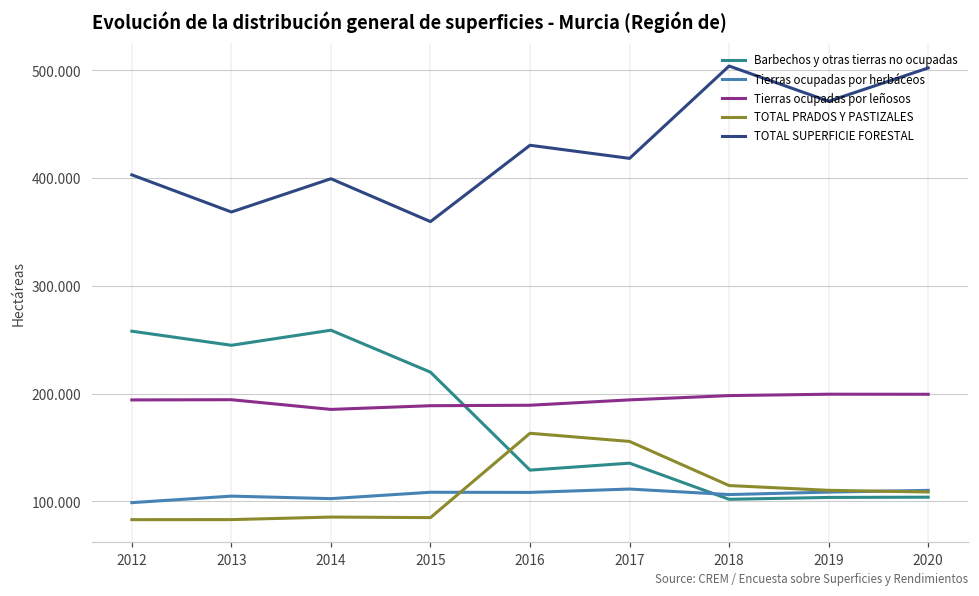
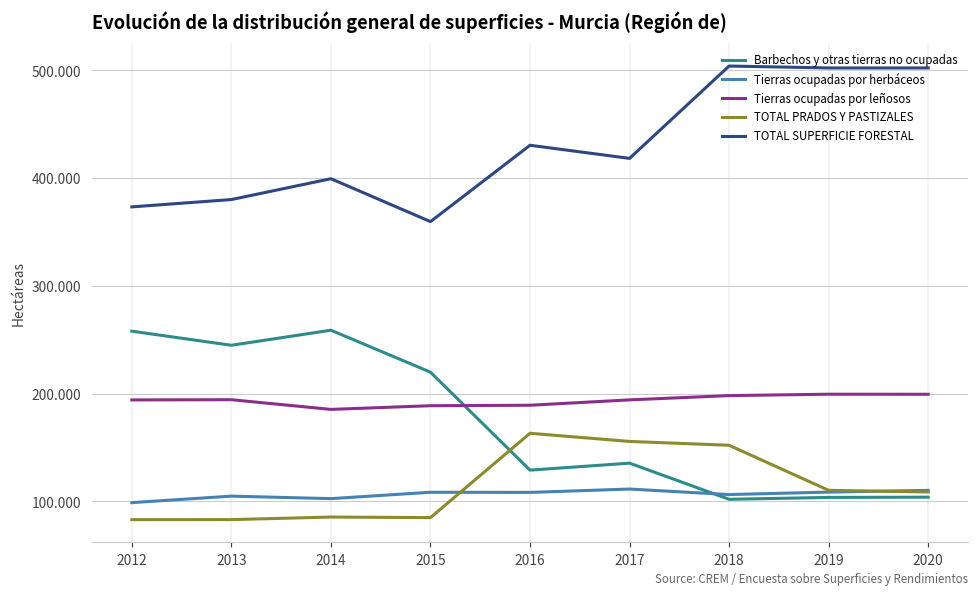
TOTAL SUPERFICIE FORESTAL, 2012: 400 -> 370
TOTAL SUPERFICIE FORESTAL, 2013: 370 -> 380
TOTAL PRADOS Y PASTIZALES, 2018: 110 -> 150
TOTAL SUPERFICIE FORESTAL, 2019: 470 -> 500
